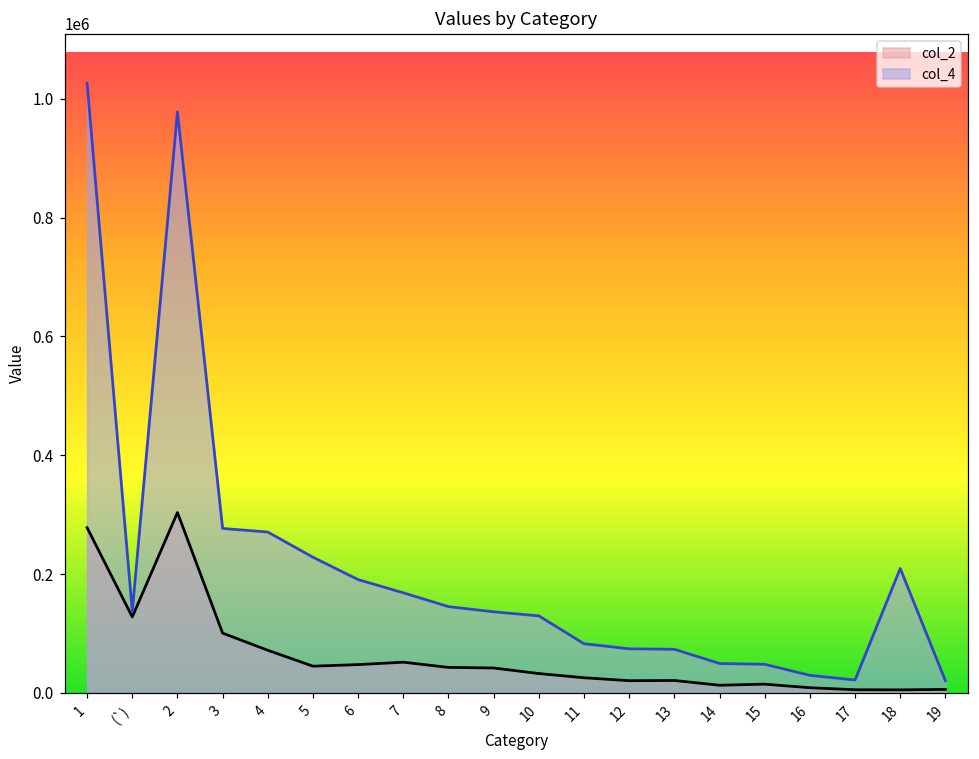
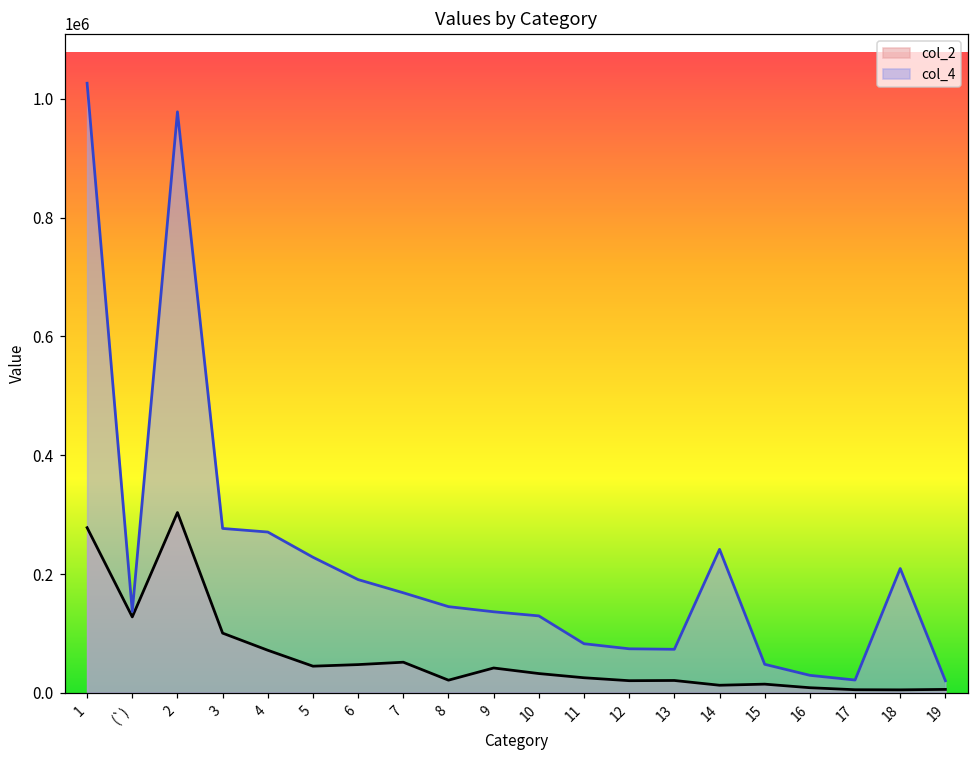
col_2, 8: 40000 -> 20000
col_4, 14: 50000 -> 240000
